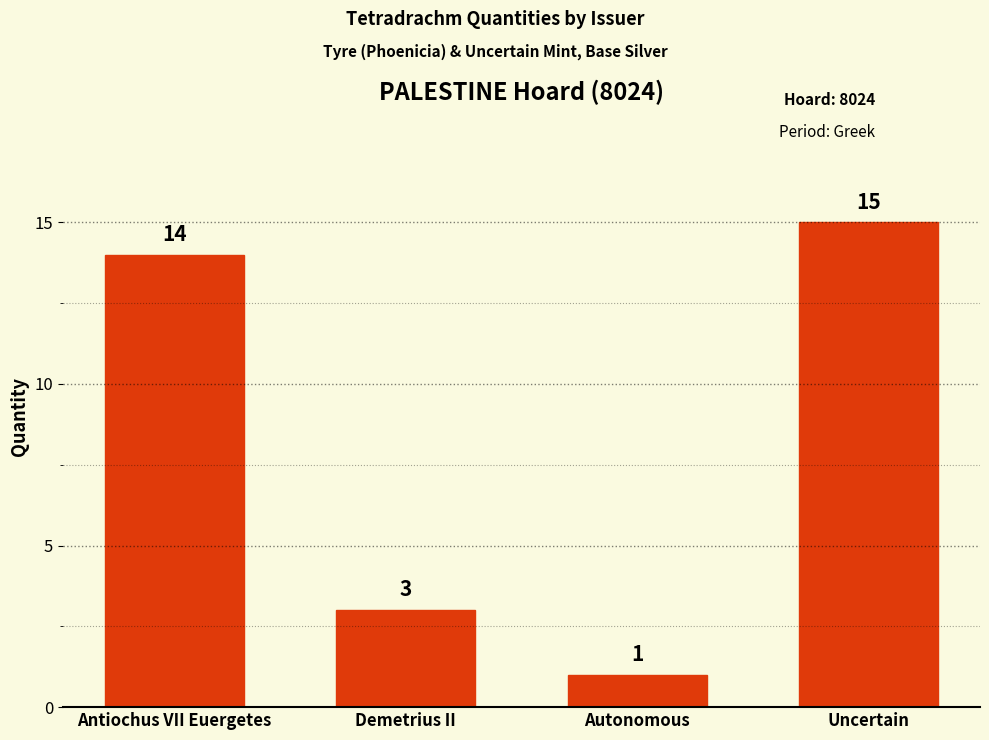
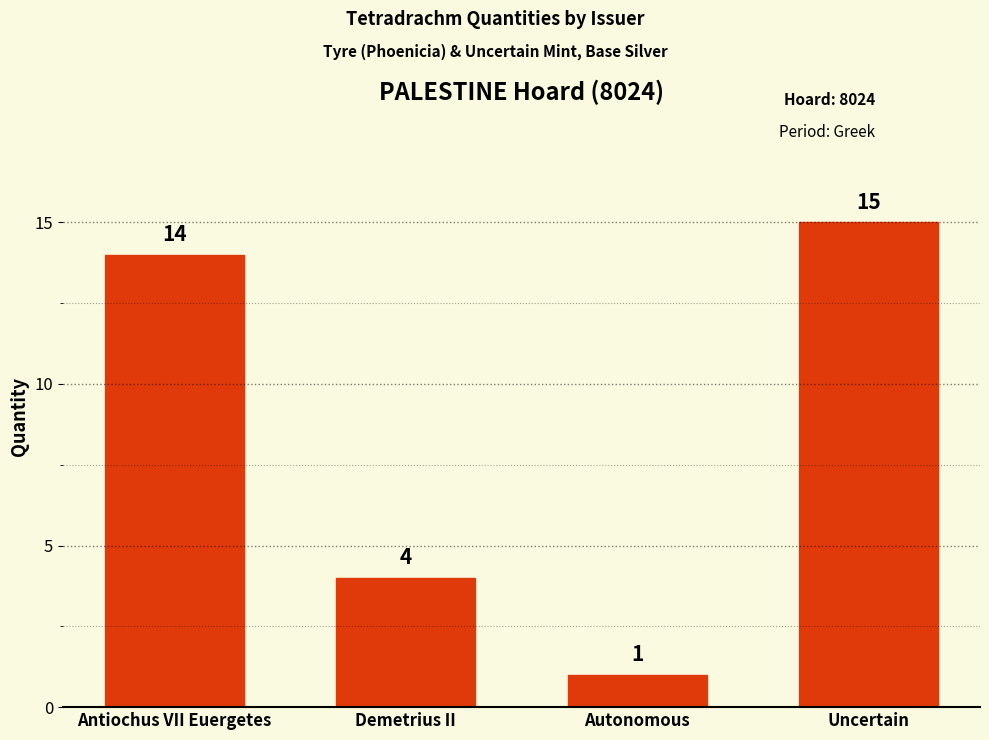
Demetrius II: 3 -> 4
